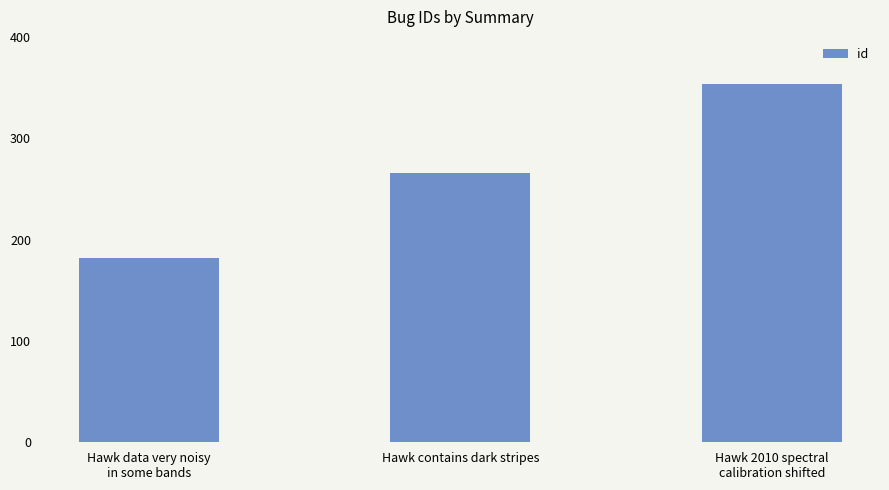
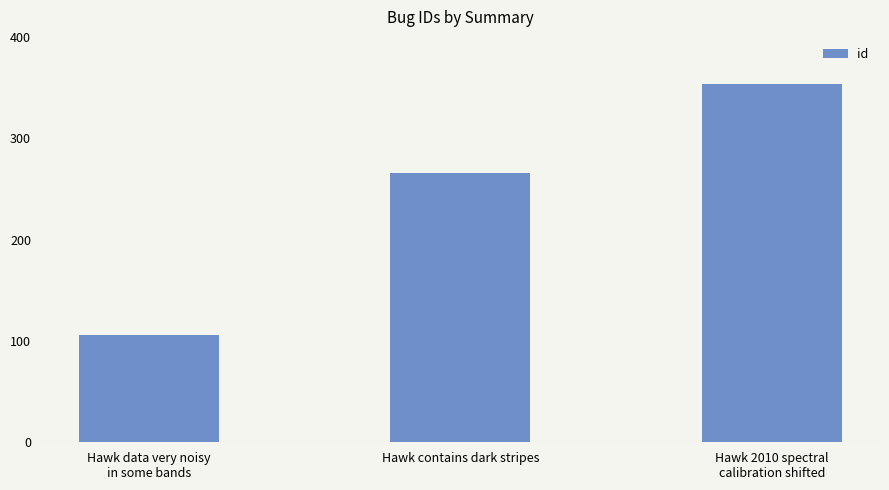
Hawk data very noisy in some bands: 182 -> 106
